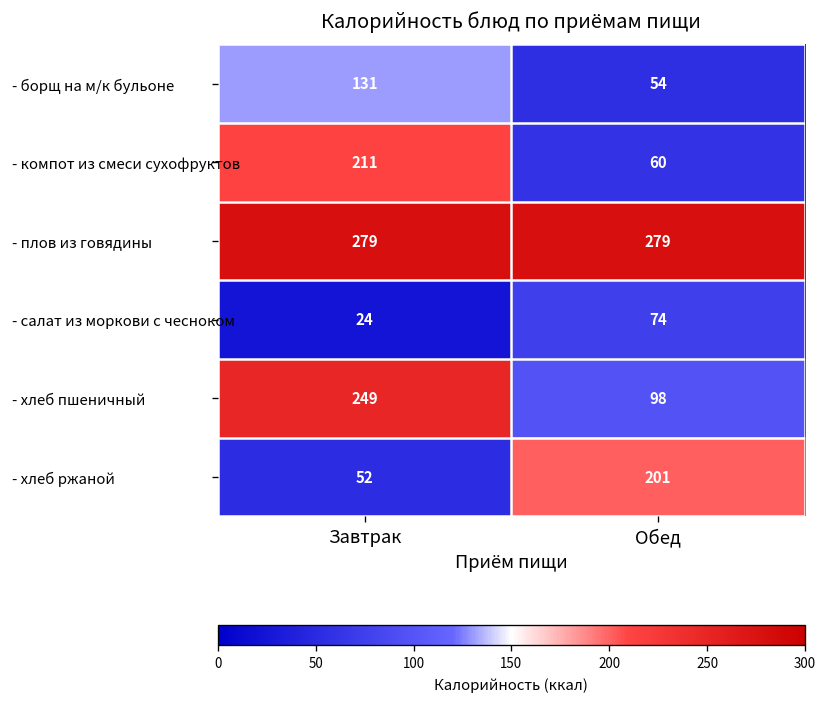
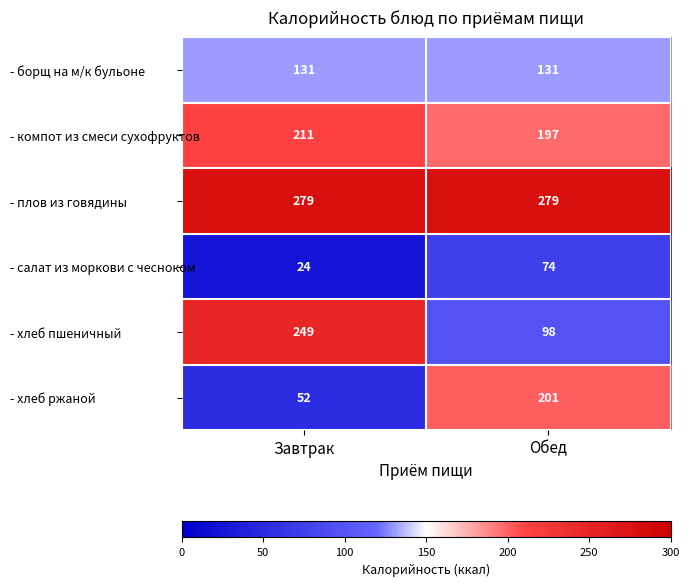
- борщ на м/к бульоне, Обед: 54 -> 131
- компот из смеси сухофруктов, Обед: 60 -> 197
